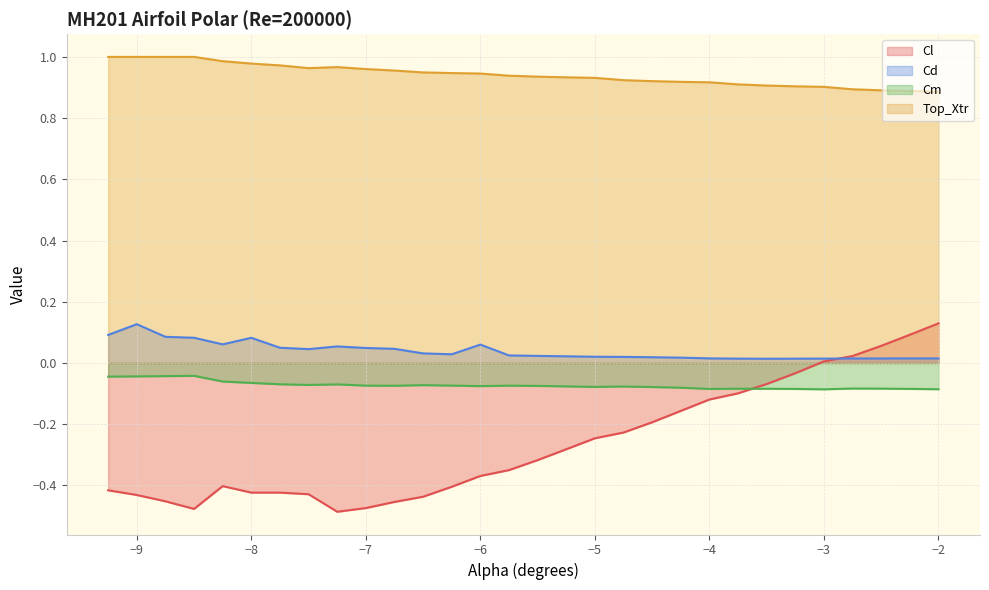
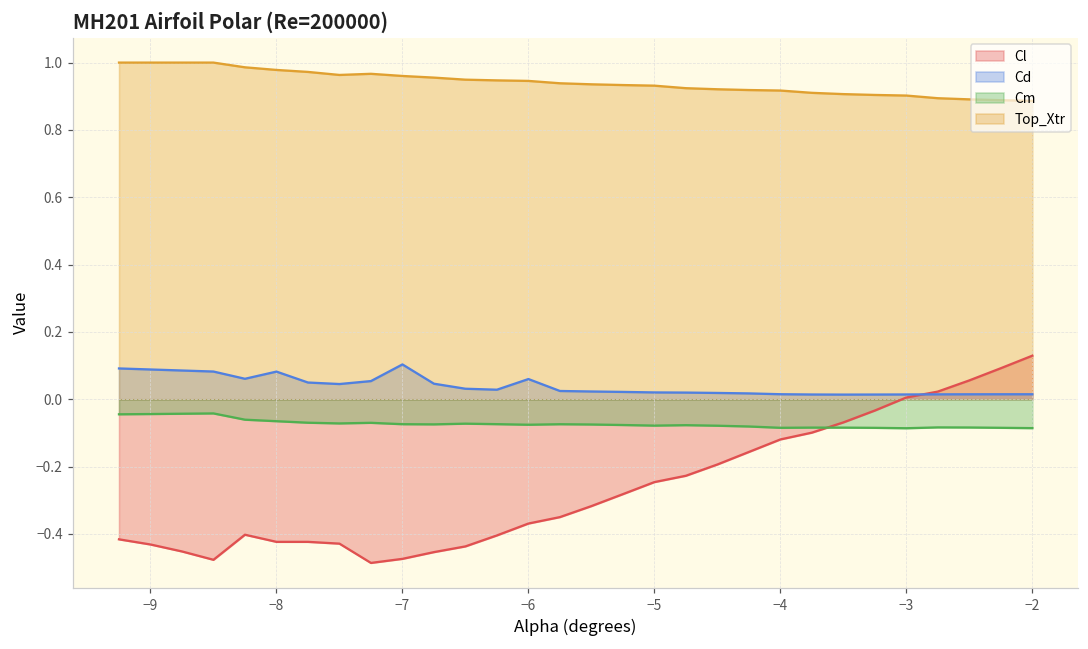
Cd, −9: 0.13 -> 0.09
Cd, −7: 0.05 -> 0.10
